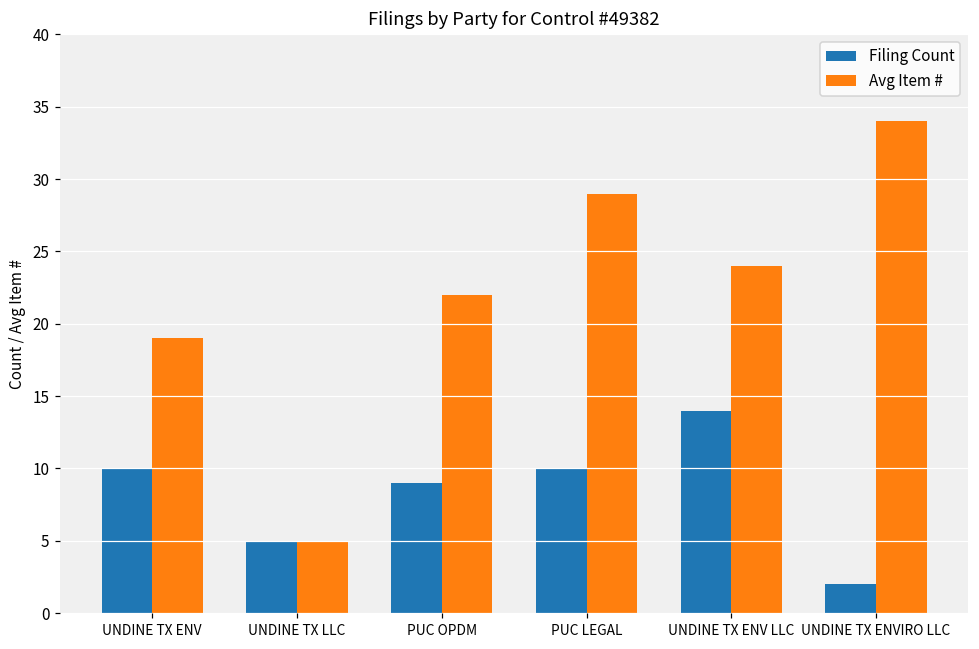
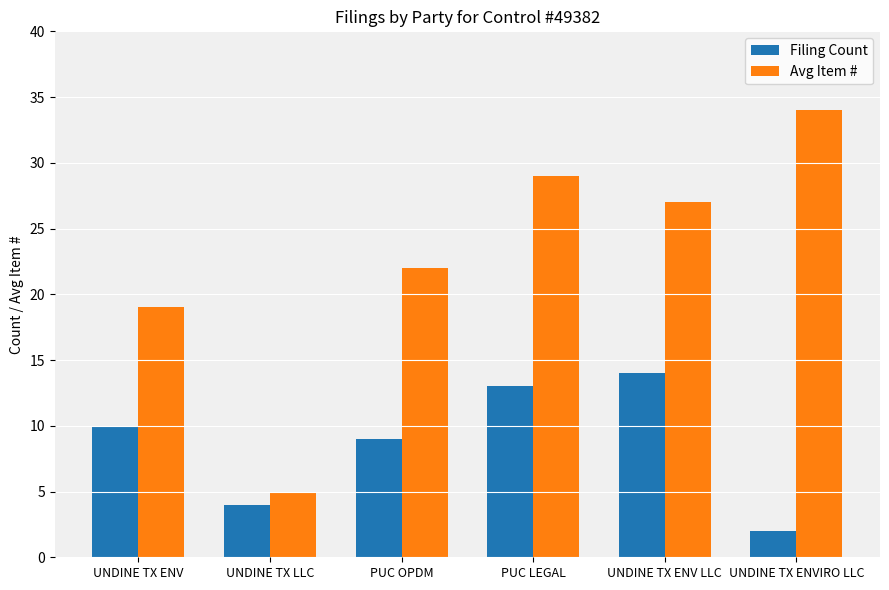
Filing Count, UNDINE TX LLC: 5 -> 4
Filing Count, PUC LEGAL: 10 -> 13
Avg Item #, UNDINE TX ENV LLC: 24 -> 27
